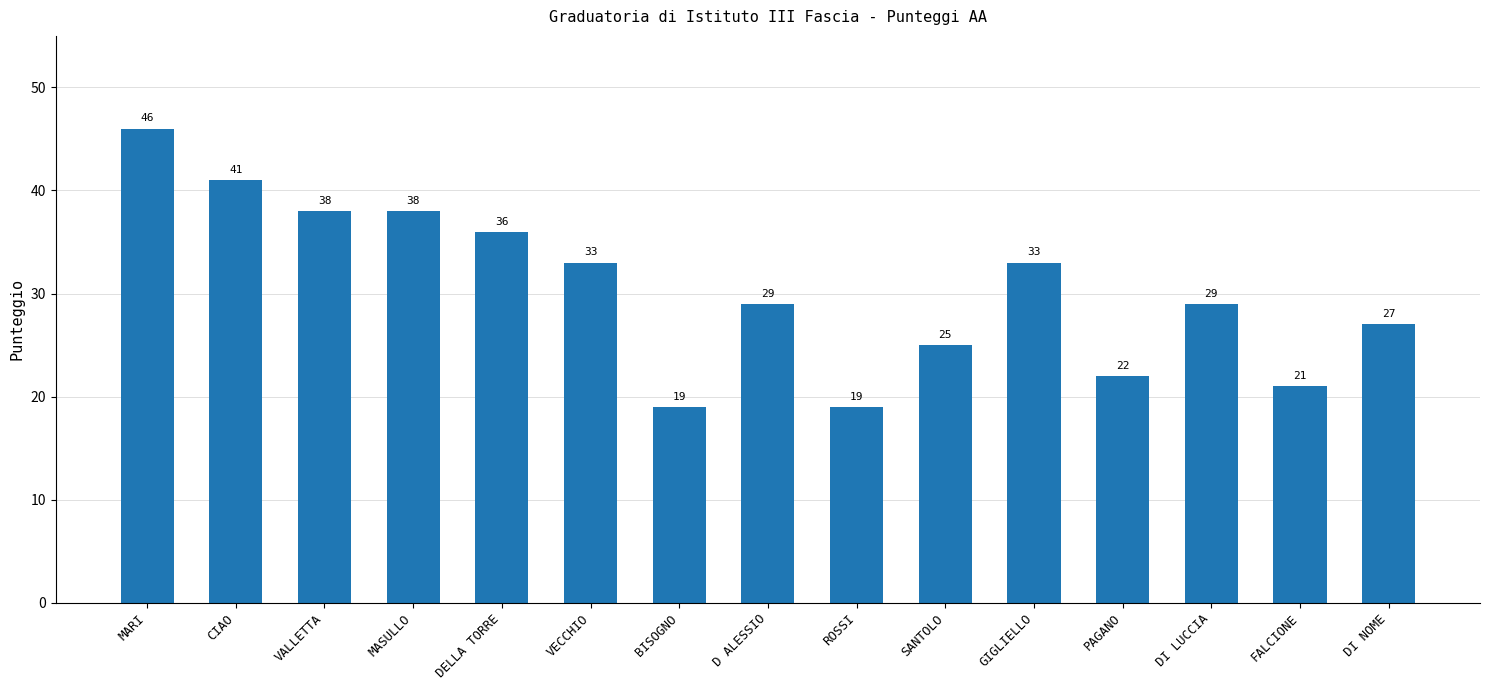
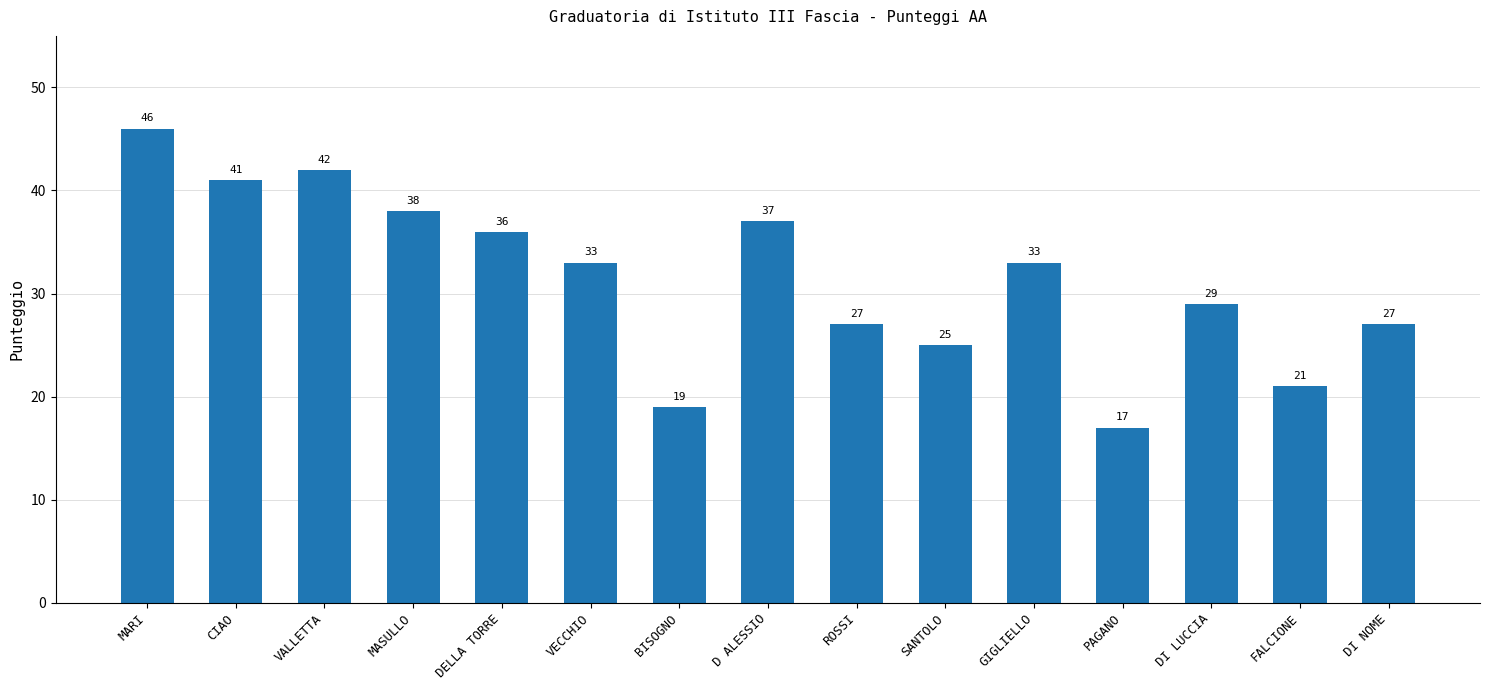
VALLETTA: 38 -> 42
D ALESSIO: 29 -> 37
ROSSI: 19 -> 27
PAGANO: 22 -> 17
